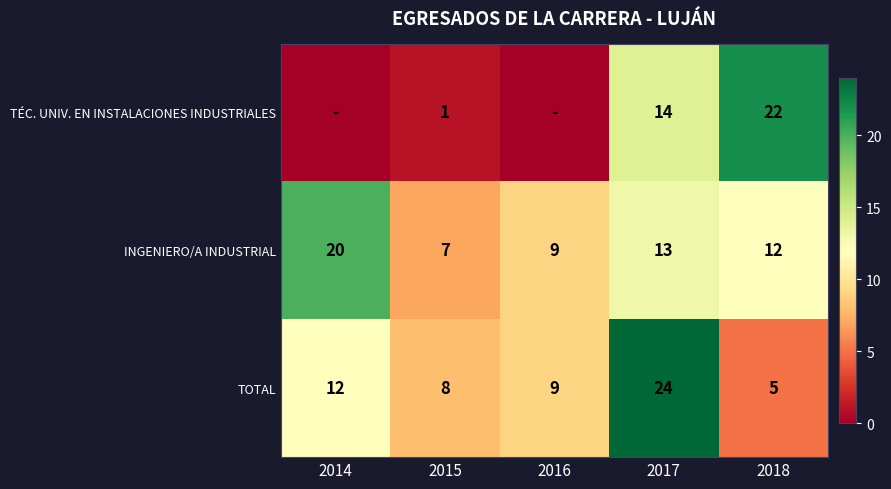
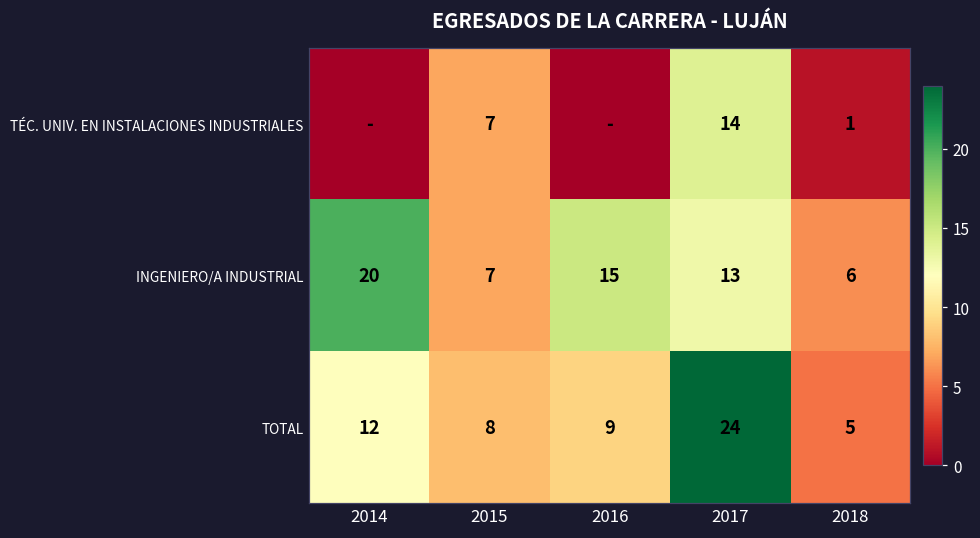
TÉC. UNIV. EN INSTALACIONES INDUSTRIALES, 2015: 1 -> 7
TÉC. UNIV. EN INSTALACIONES INDUSTRIALES, 2018: 22 -> 1
INGENIERO/A INDUSTRIAL, 2016: 9 -> 15
INGENIERO/A INDUSTRIAL, 2018: 12 -> 6
